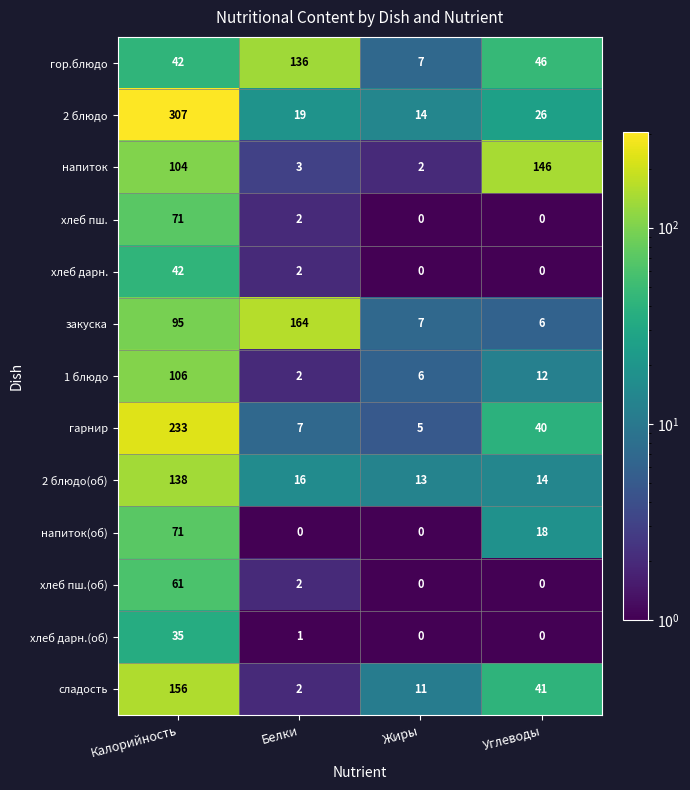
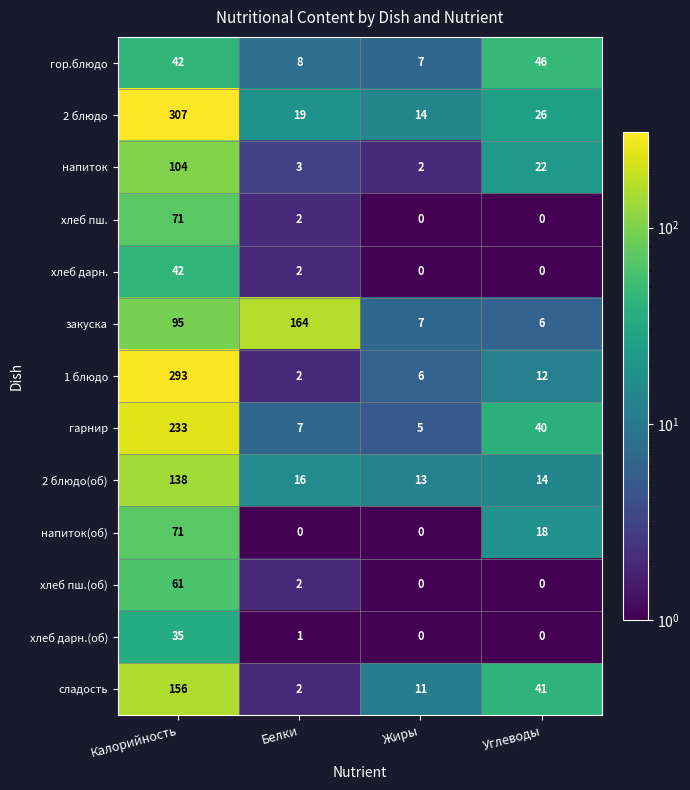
гор.блюдо, Белки: 136 -> 8
напиток, Углеводы: 146 -> 22
1 блюдо, Калорийность: 106 -> 293
